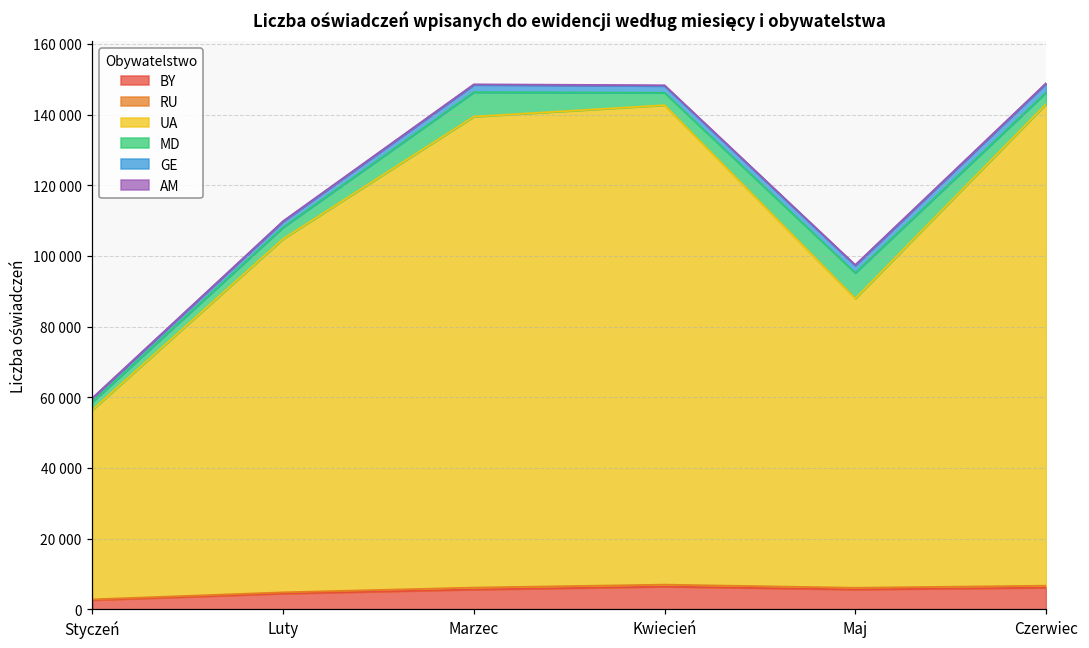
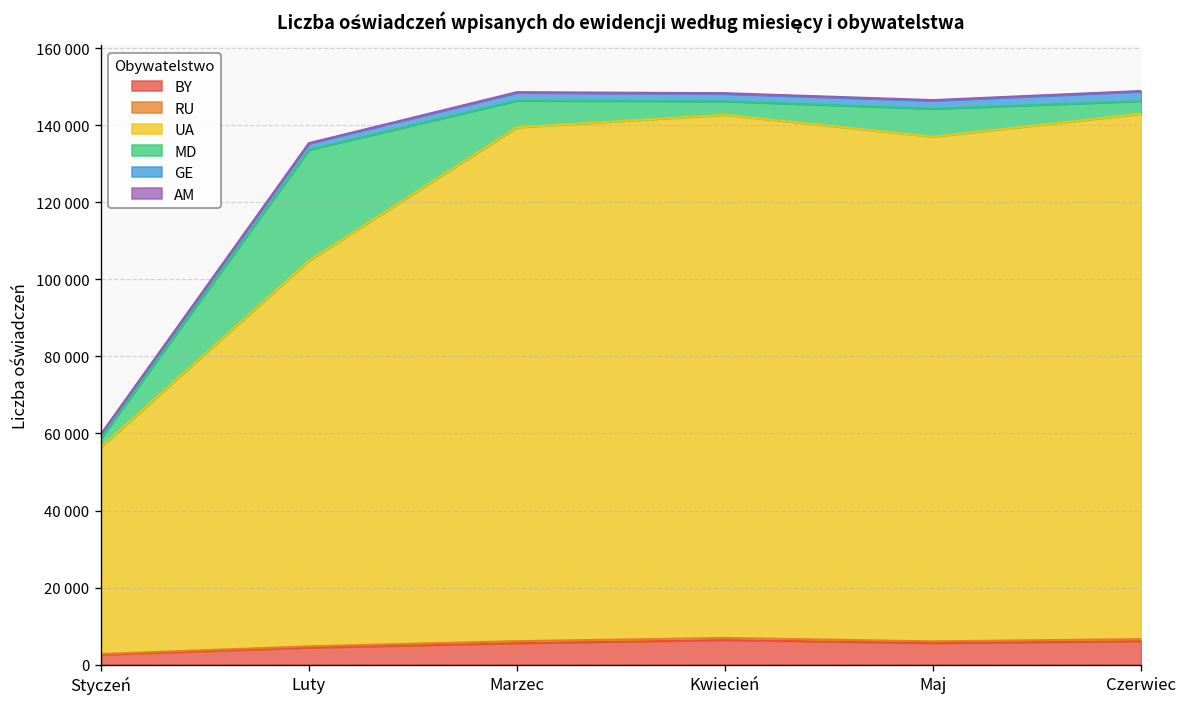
MD, Luty: 3000 -> 29000
UA, Maj: 82000 -> 131000
